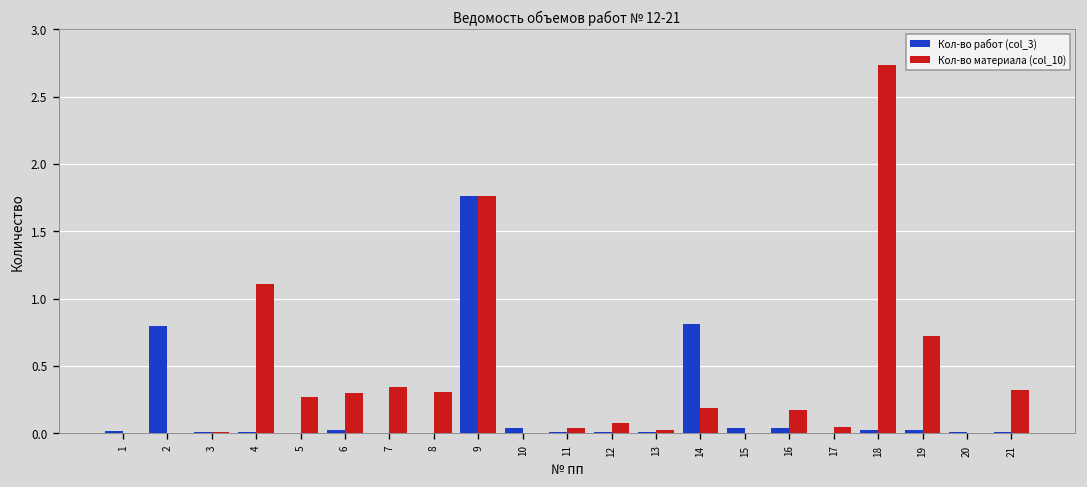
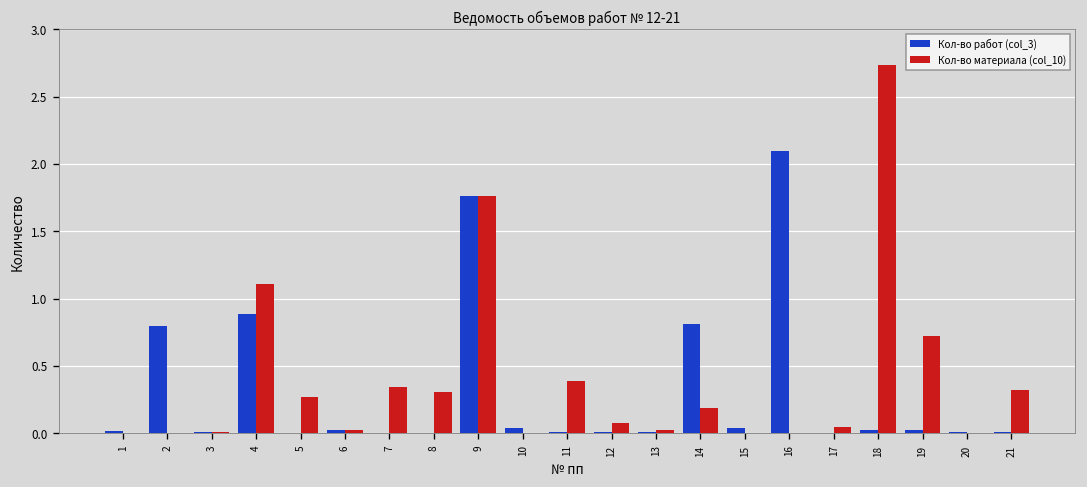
Кол-во работ (col_3), 4: 0.01 -> 0.89
Кол-во материала (col_10), 6: 0.30 -> 0.03
Кол-во материала (col_10), 11: 0.04 -> 0.39
Кол-во работ (col_3), 16: 0.04 -> 2.10
Кол-во материала (col_10), 16: 0.18 -> 0.01
